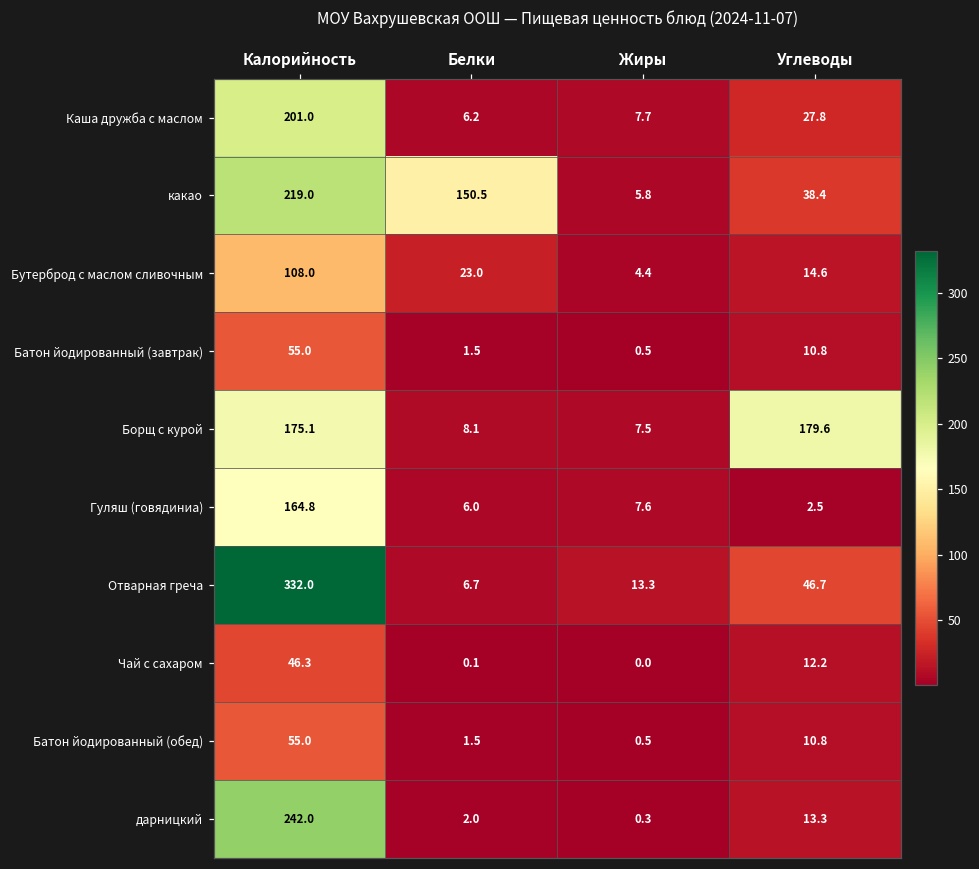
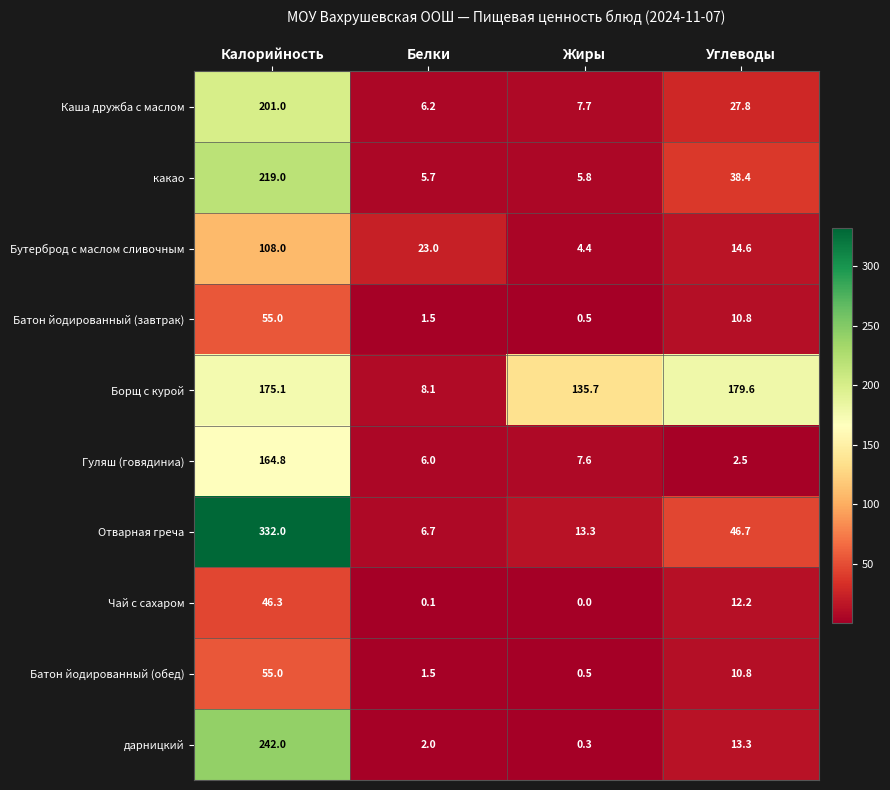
какао, Белки: 150.5 -> 5.7
Борщ с курой, Жиры: 7.5 -> 135.7
